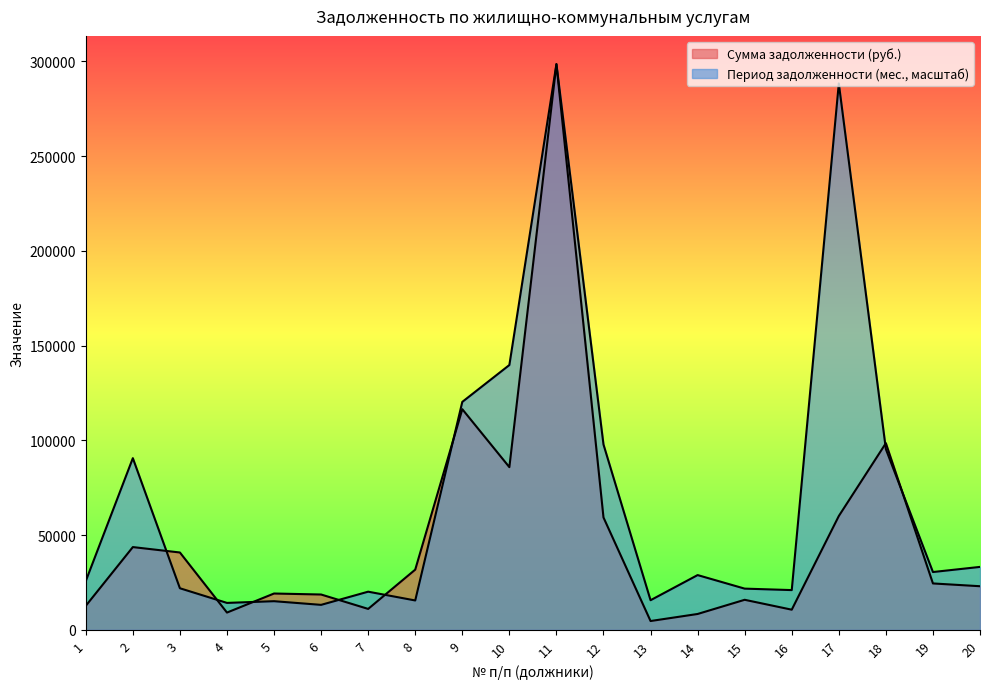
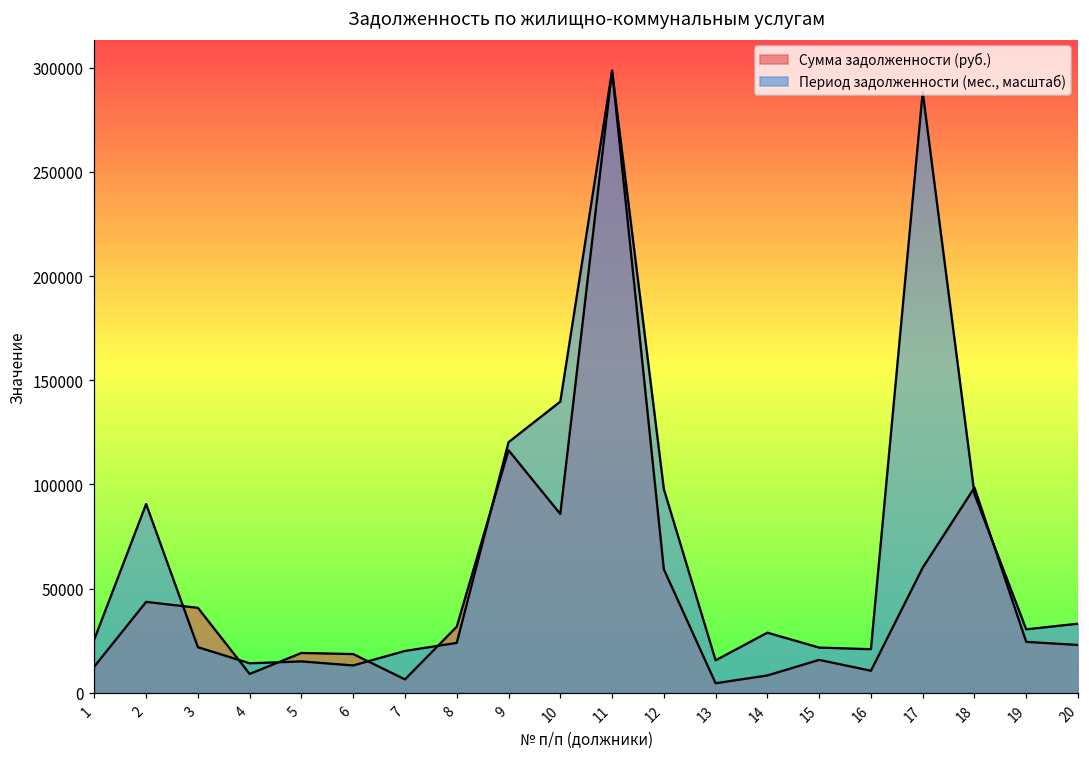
Сумма задолженности (руб.), 7: 11000 -> 7000
Период задолженности (мес., масштаб), 8: 16000 -> 24000
